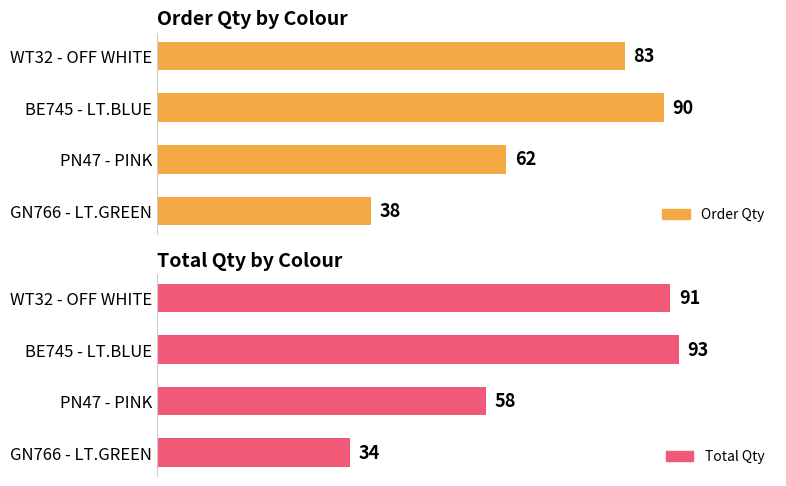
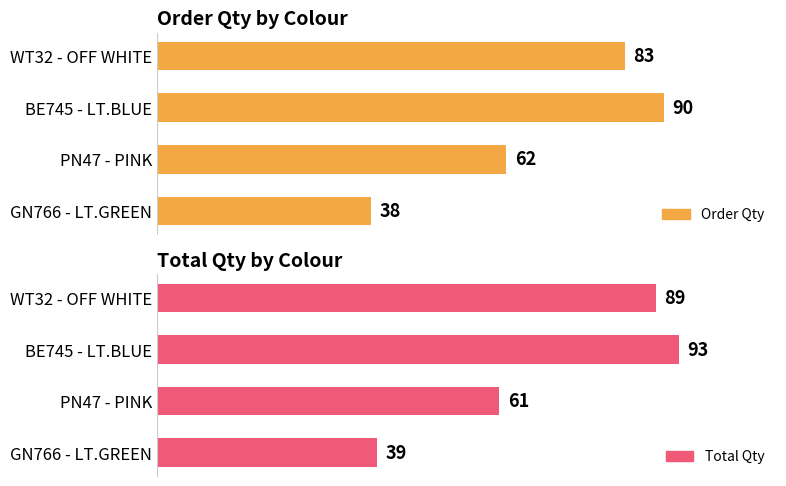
Total Qty by Colour, WT32 - OFF WHITE: 91 -> 89
Total Qty by Colour, PN47 - PINK: 58 -> 61
Total Qty by Colour, GN766 - LT.GREEN: 34 -> 39
